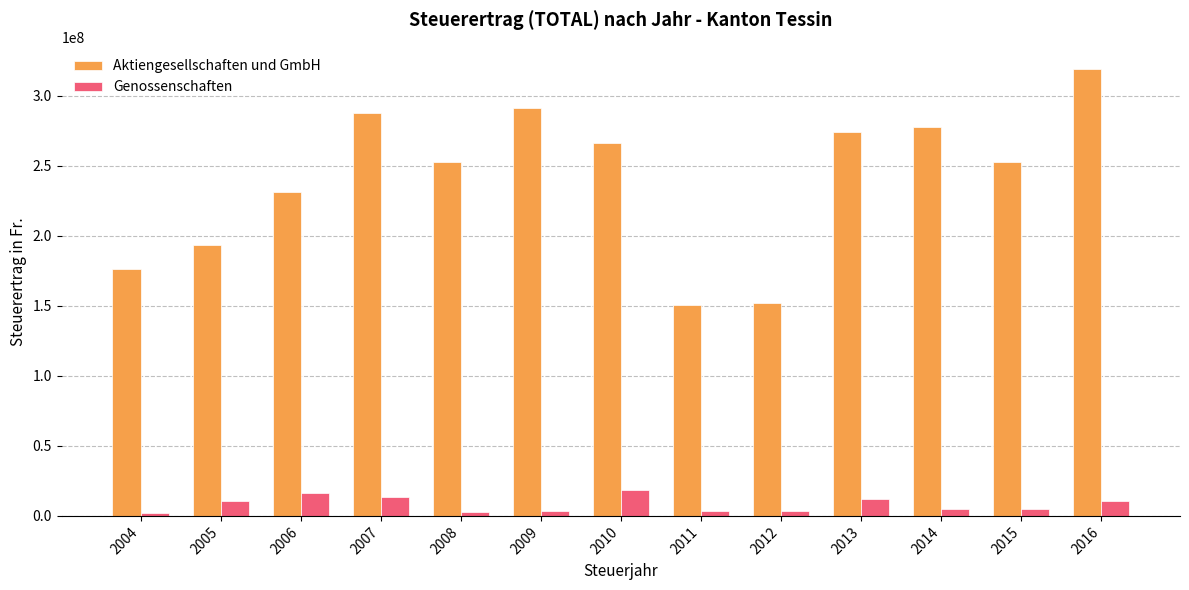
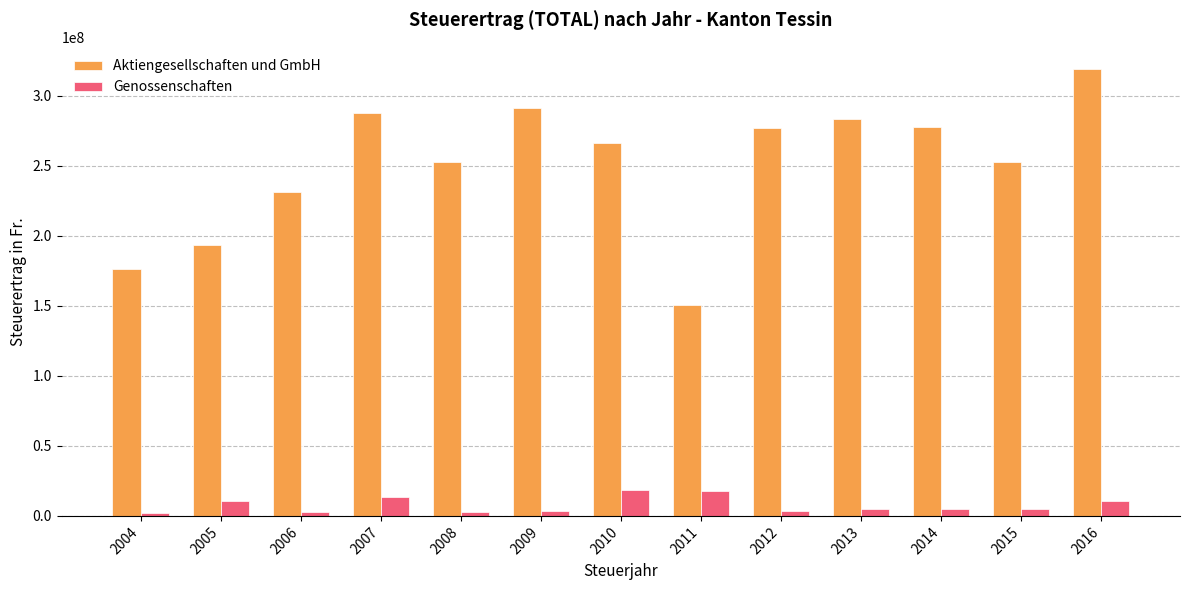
Genossenschaften, 2006: 16000000 -> 3000000
Genossenschaften, 2011: 3000000 -> 18000000
Aktiengesellschaften und GmbH, 2012: 152000000 -> 277000000
Aktiengesellschaften und GmbH, 2013: 274000000 -> 283000000
Genossenschaften, 2013: 12000000 -> 5000000
